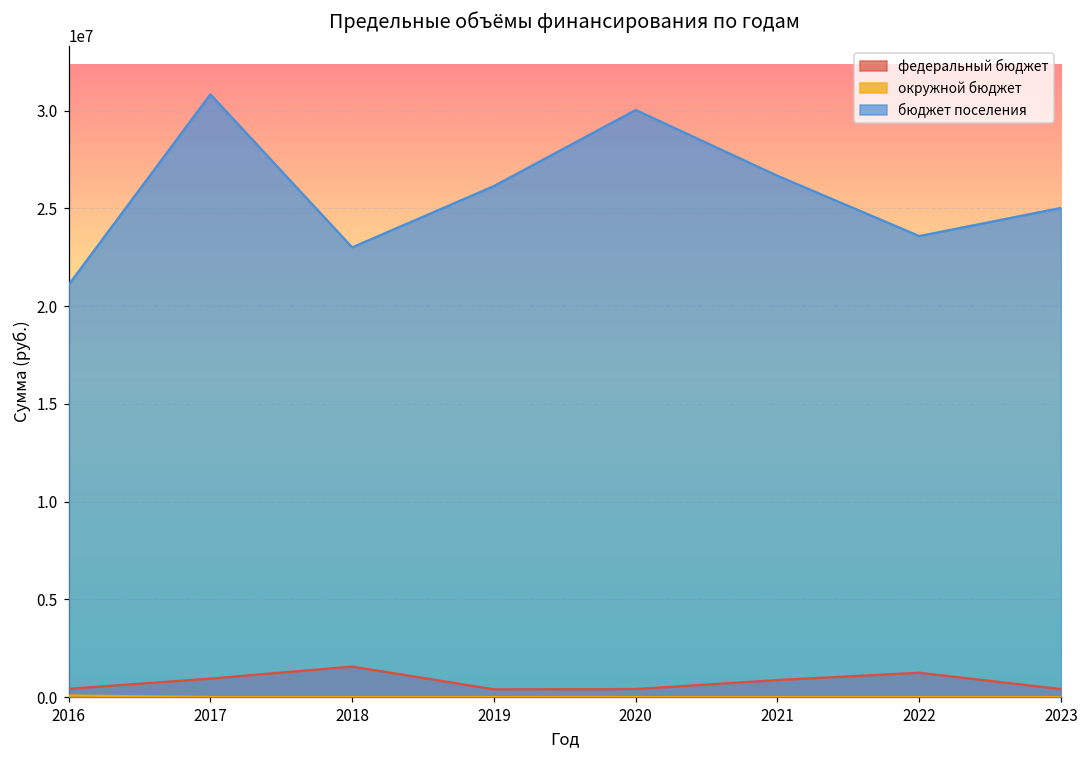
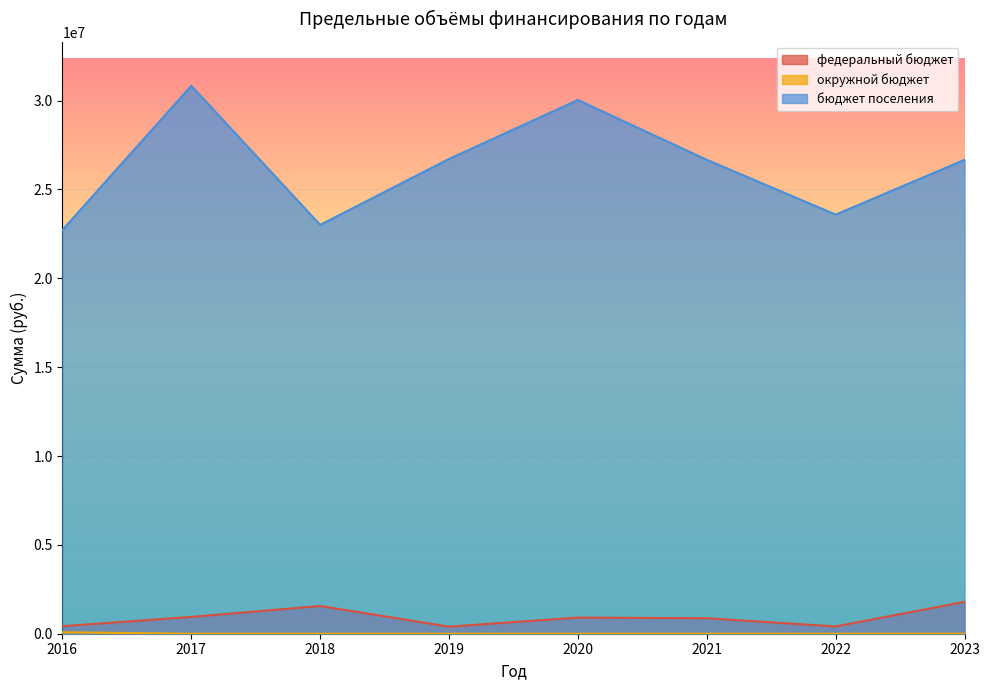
бюджет поселения, 2016: 21100000 -> 22700000
бюджет поселения, 2019: 26100000 -> 26700000
федеральный бюджет, 2020: 400000 -> 900000
федеральный бюджет, 2022: 1200000 -> 400000
федеральный бюджет, 2023: 400000 -> 1800000
бюджет поселения, 2023: 25000000 -> 26700000
